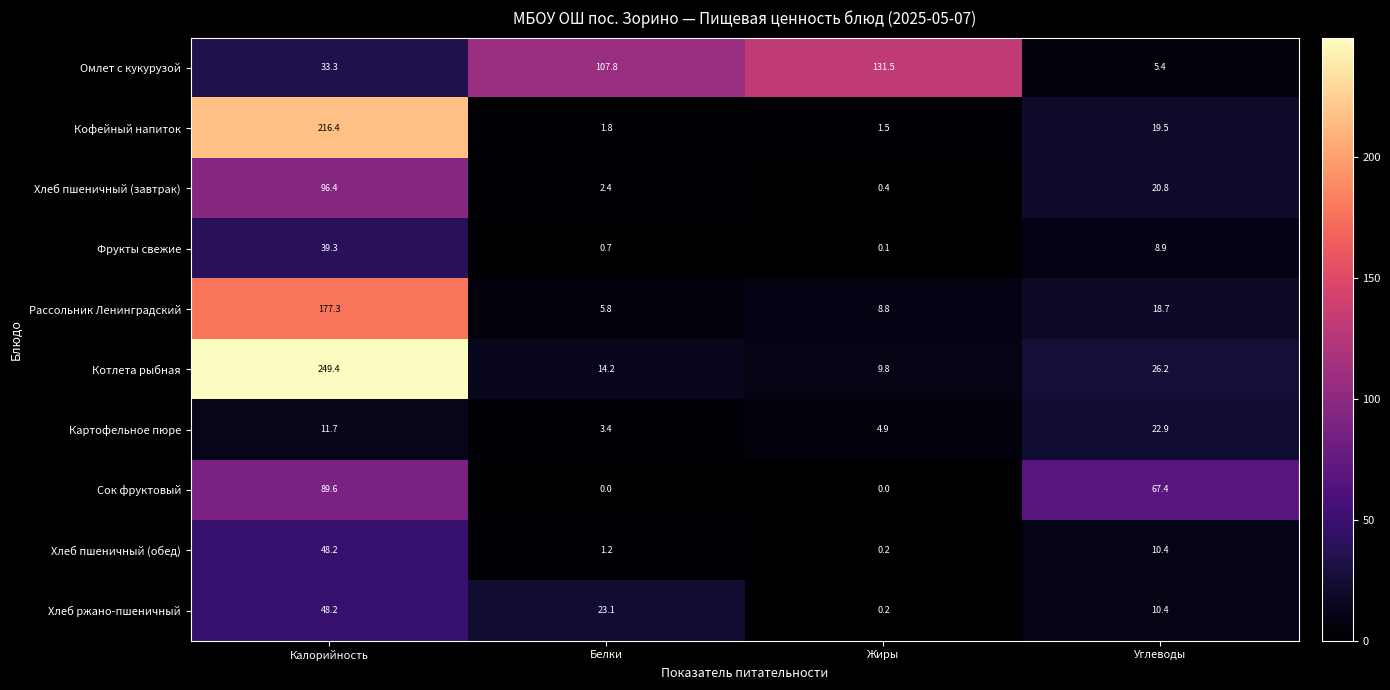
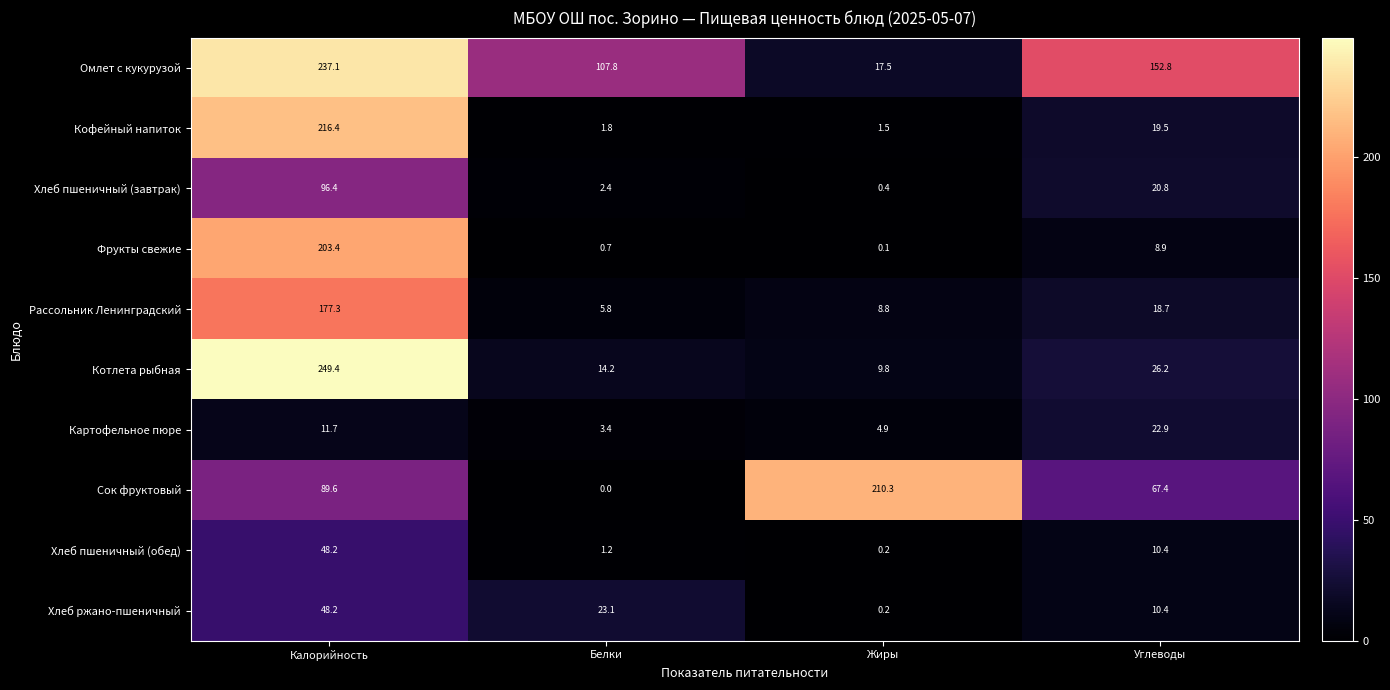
Омлет с кукурузой, Калорийность: 33.3 -> 237.1
Омлет с кукурузой, Жиры: 131.5 -> 17.5
Омлет с кукурузой, Углеводы: 5.4 -> 152.8
Фрукты свежие, Калорийность: 39.3 -> 203.4
Сок фруктовый, Жиры: 0.0 -> 210.3
